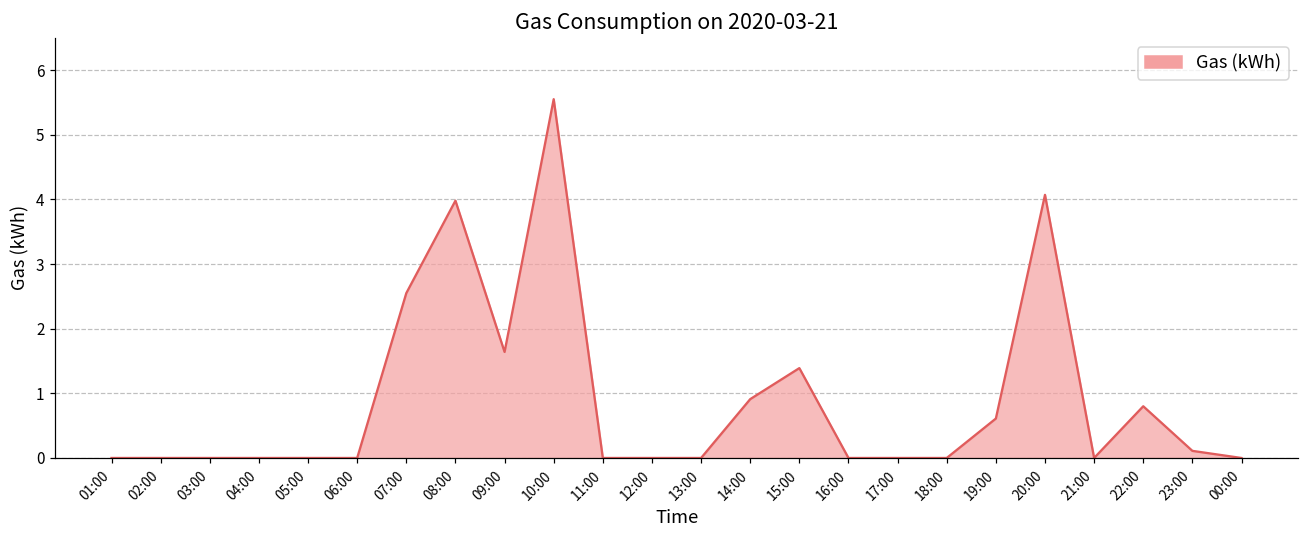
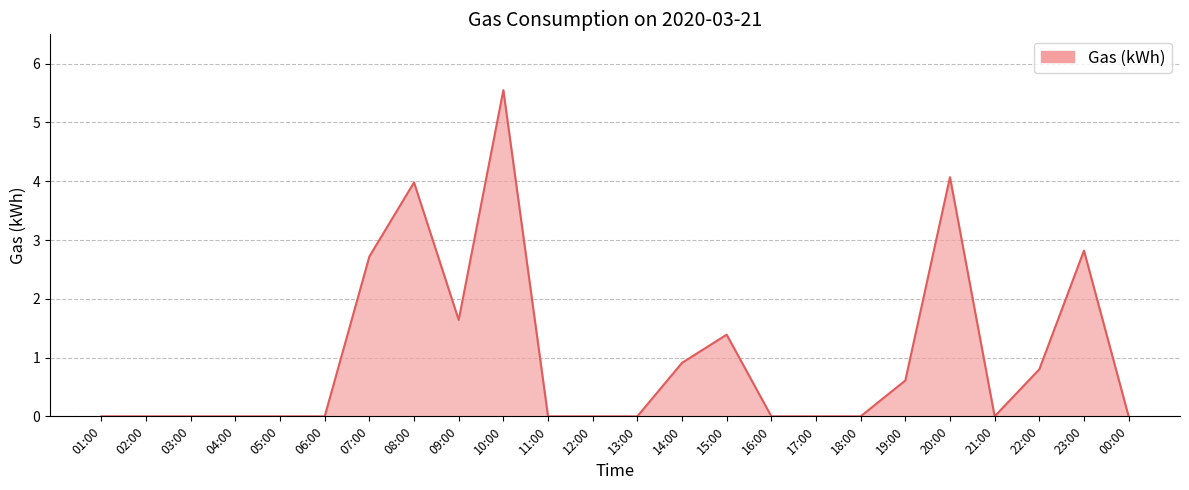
07:00: 2.6 -> 2.7
23:00: 0.1 -> 2.8
